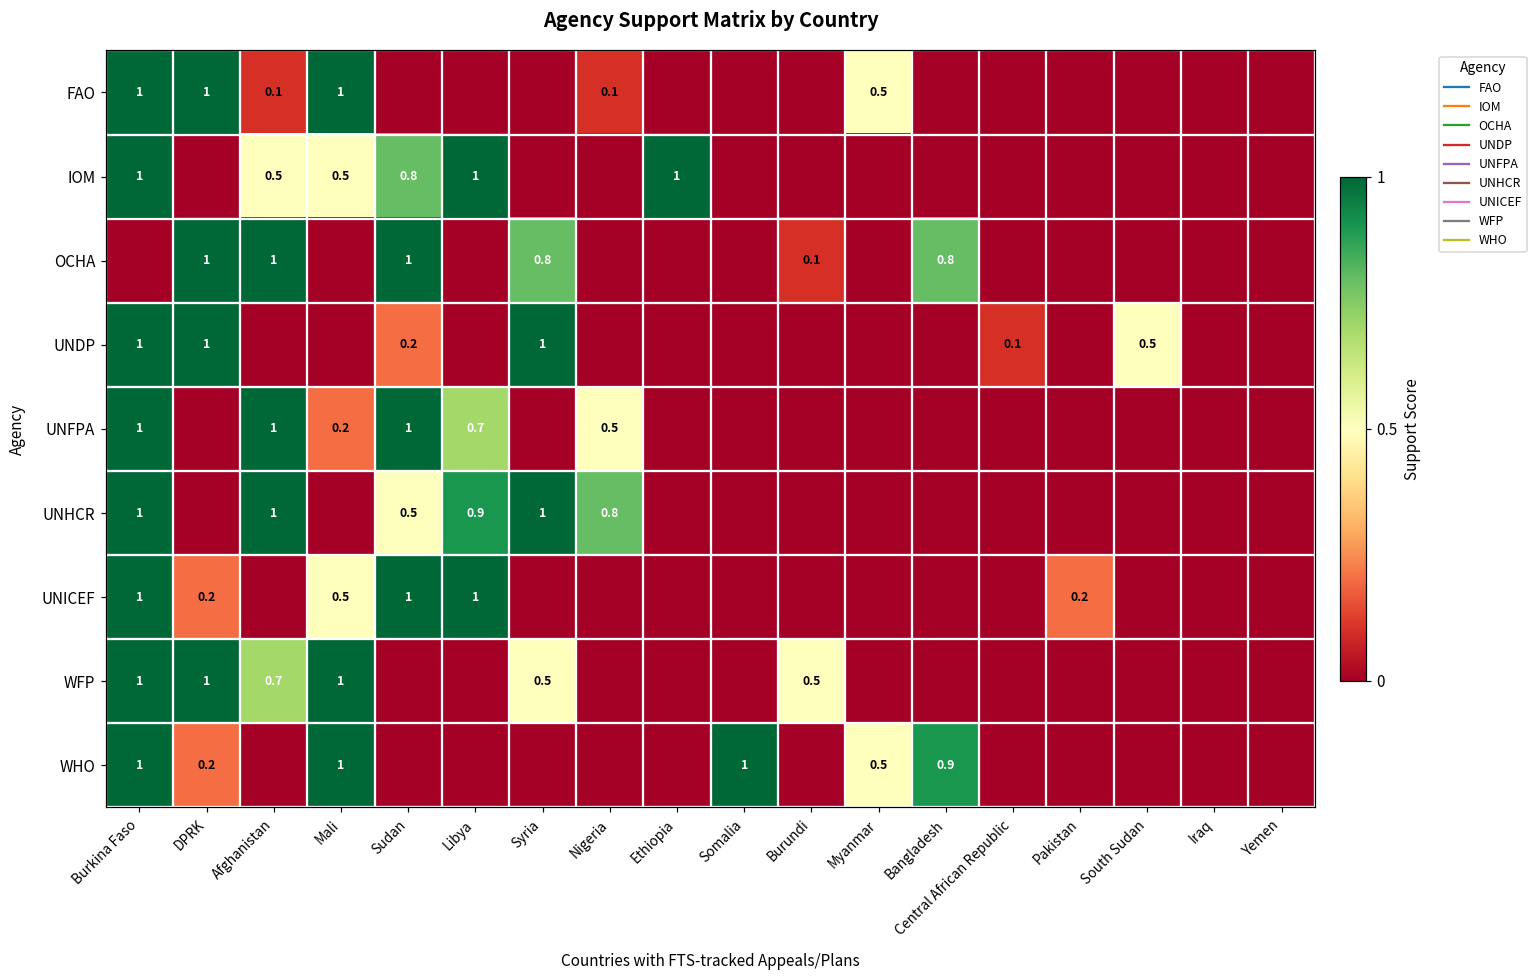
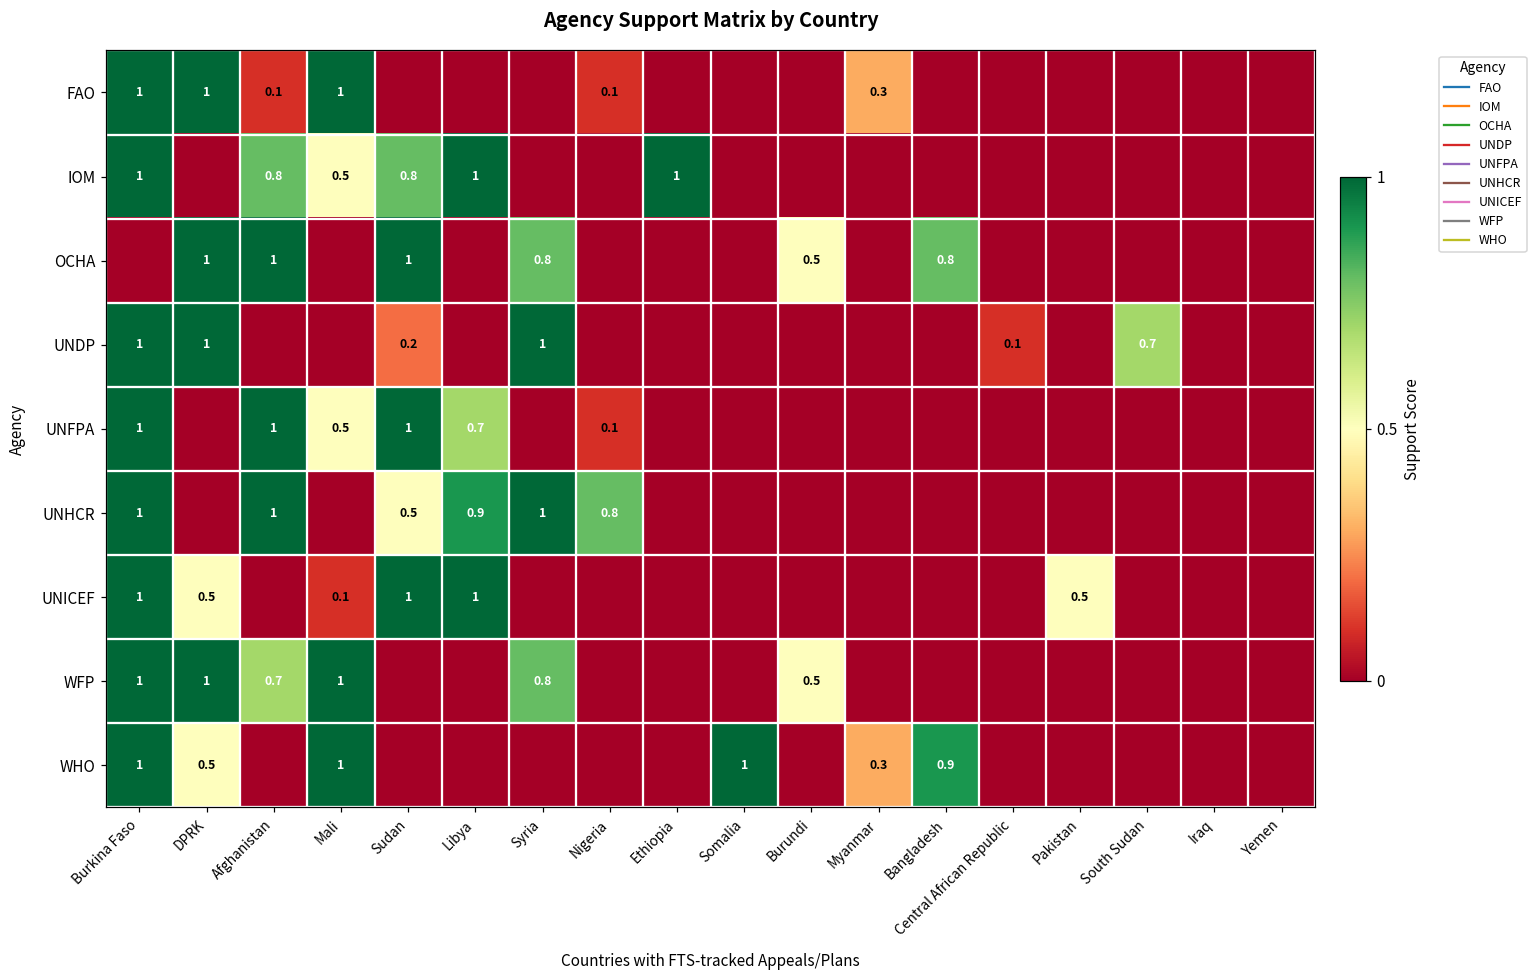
FAO, Myanmar: 0.5 -> 0.3
IOM, Afghanistan: 0.5 -> 0.8
OCHA, Burundi: 0.1 -> 0.5
UNDP, South Sudan: 0.5 -> 0.7
UNFPA, Mali: 0.2 -> 0.5
UNFPA, Nigeria: 0.5 -> 0.1
UNICEF, DPRK: 0.2 -> 0.5
UNICEF, Mali: 0.5 -> 0.1
UNICEF, Pakistan: 0.2 -> 0.5
WFP, Syria: 0.5 -> 0.8
WHO, DPRK: 0.2 -> 0.5
WHO, Myanmar: 0.5 -> 0.3
